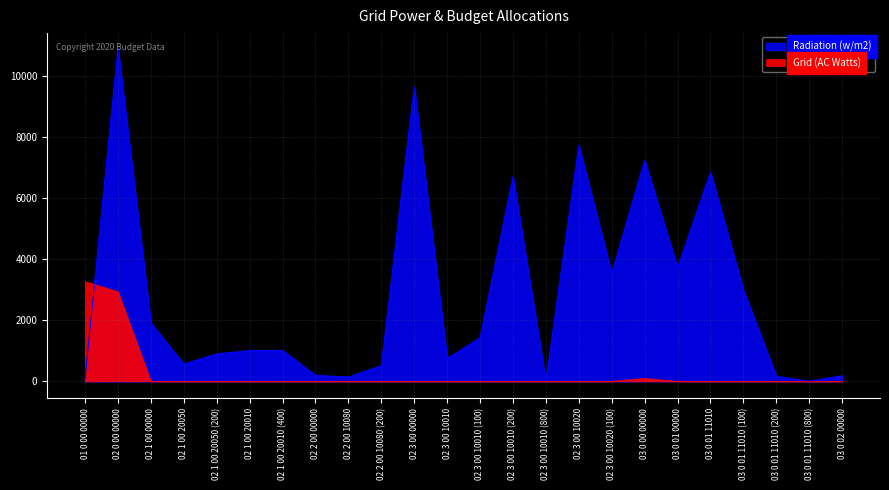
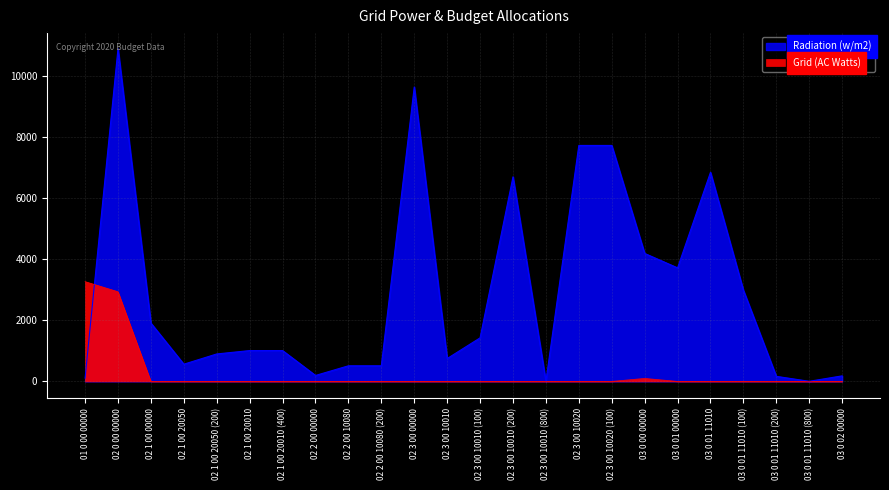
Radiation (w/m2), 02 2 00 10080: 100 -> 500
Radiation (w/m2), 02 3 00 10020 (100): 3500 -> 7700
Radiation (w/m2), 03 0 00 00000: 7200 -> 4200
